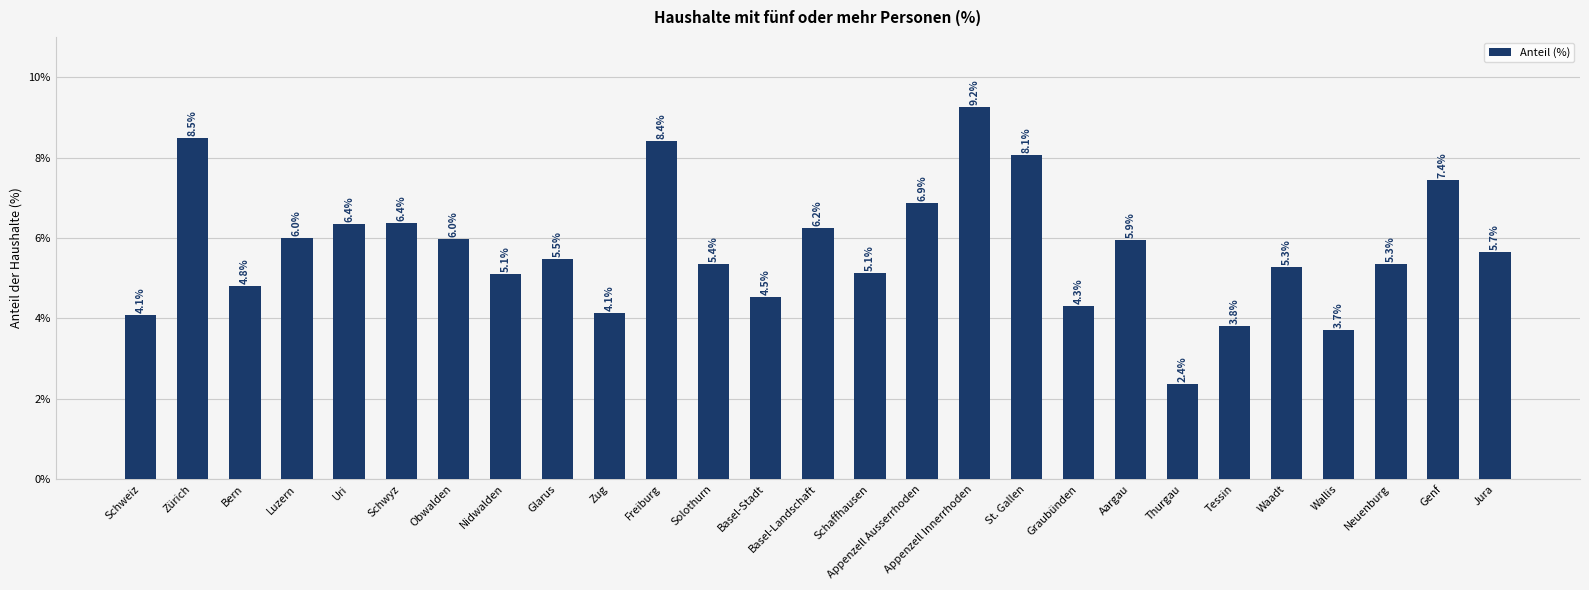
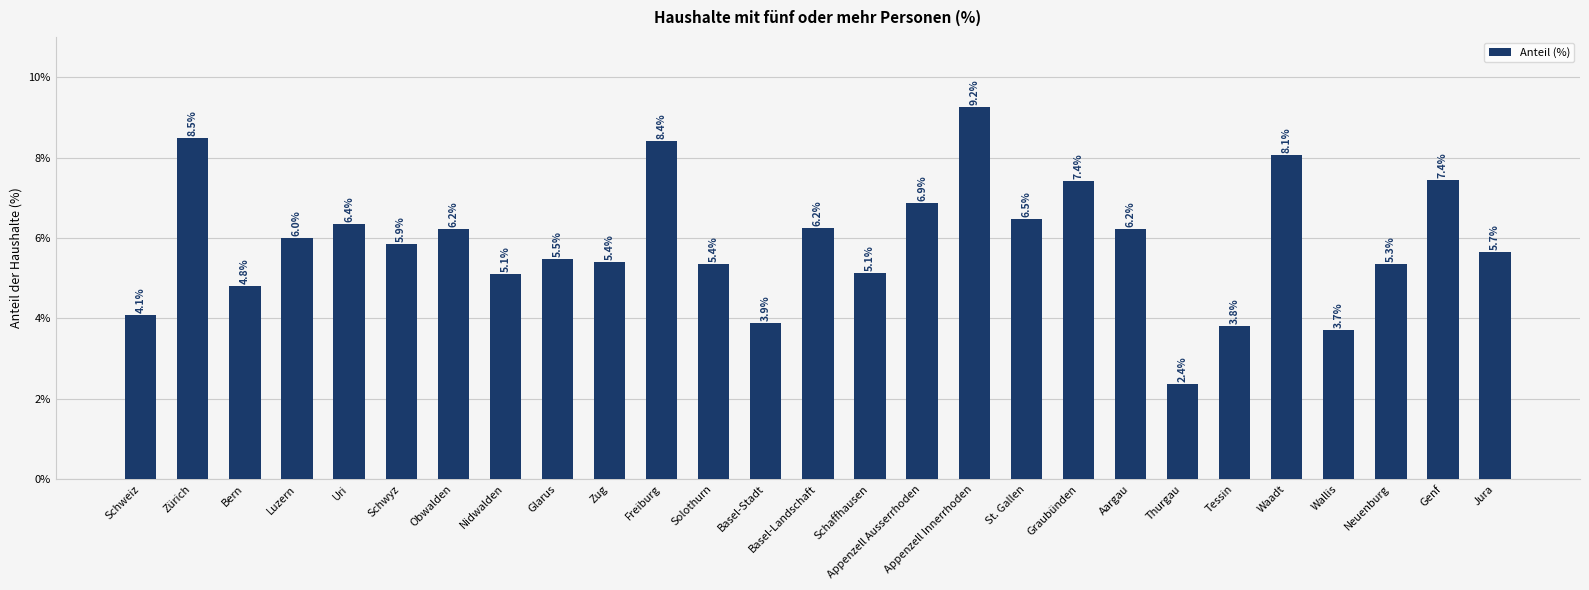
Schwyz: 6.4% -> 5.9%
Obwalden: 6.0% -> 6.2%
Zug: 4.1% -> 5.4%
Basel-Stadt: 4.5% -> 3.9%
St. Gallen: 8.1% -> 6.5%
Graubünden: 4.3% -> 7.4%
Aargau: 5.9% -> 6.2%
Waadt: 5.3% -> 8.1%
